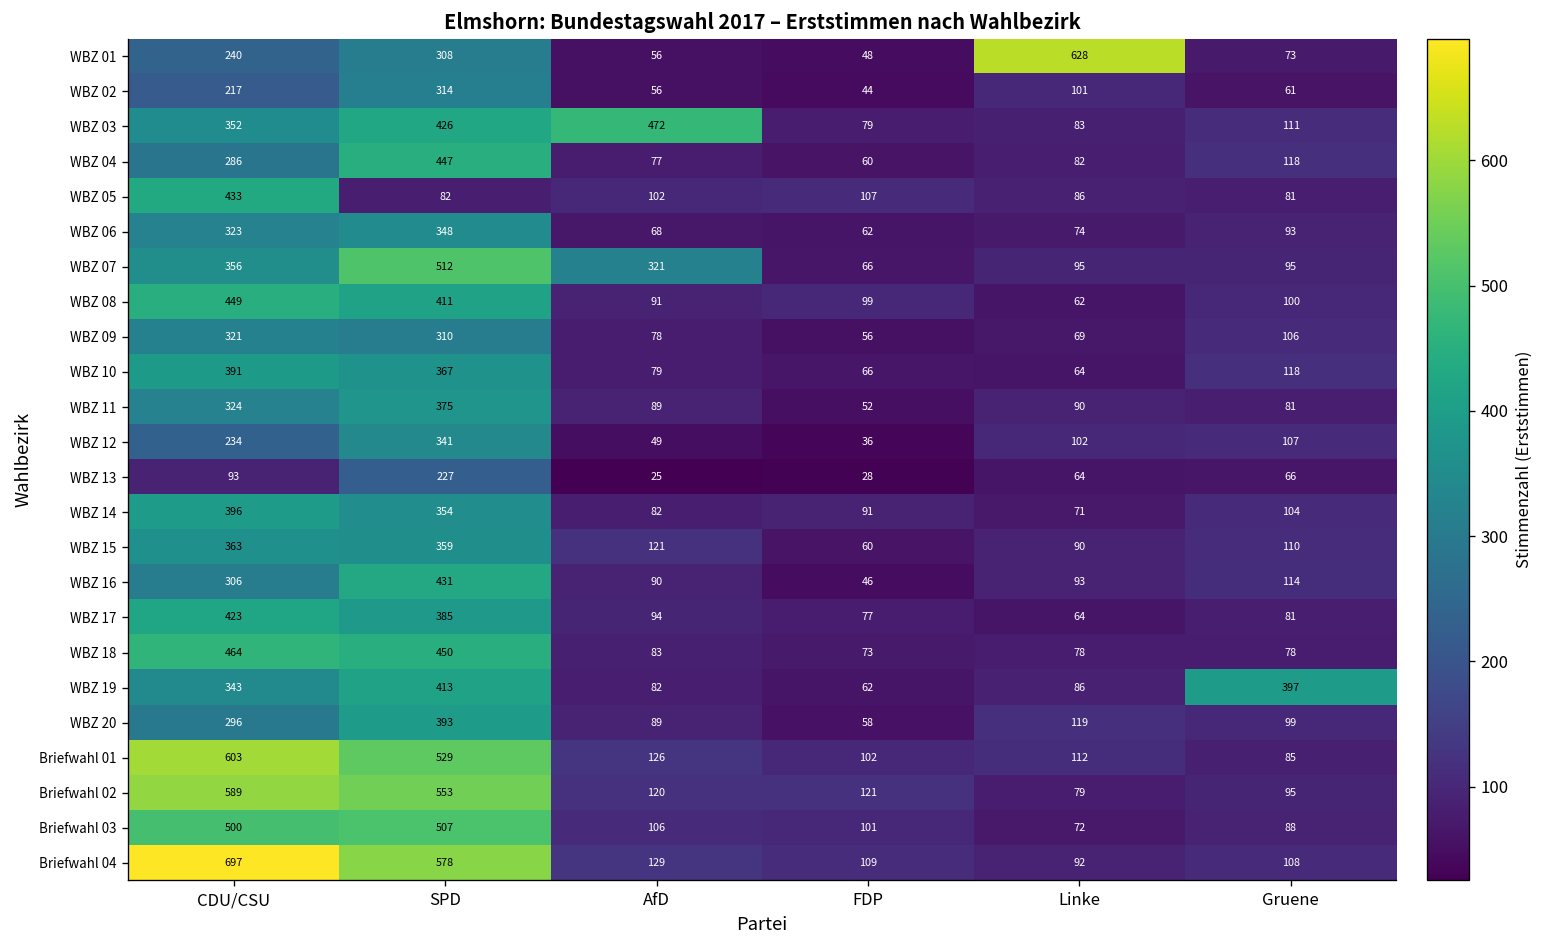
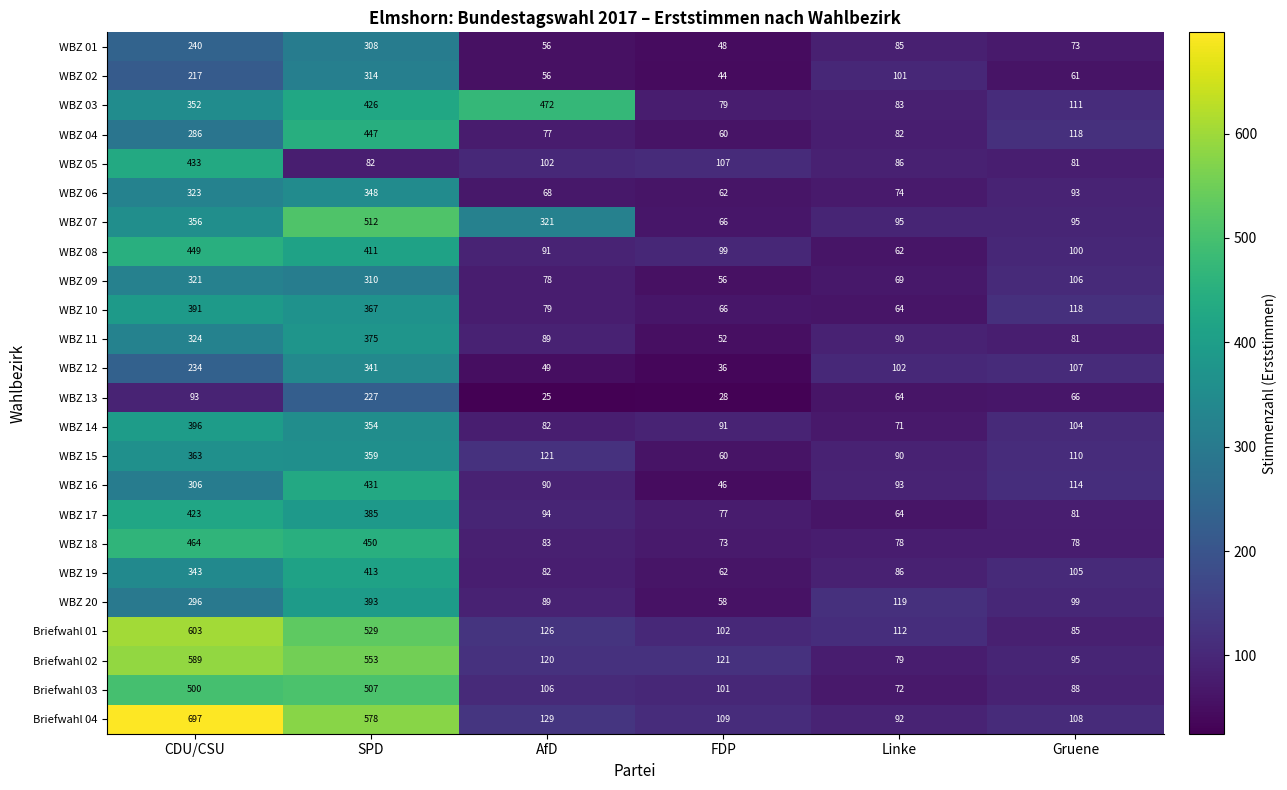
WBZ 01, Linke: 628 -> 85
WBZ 19, Gruene: 397 -> 105
